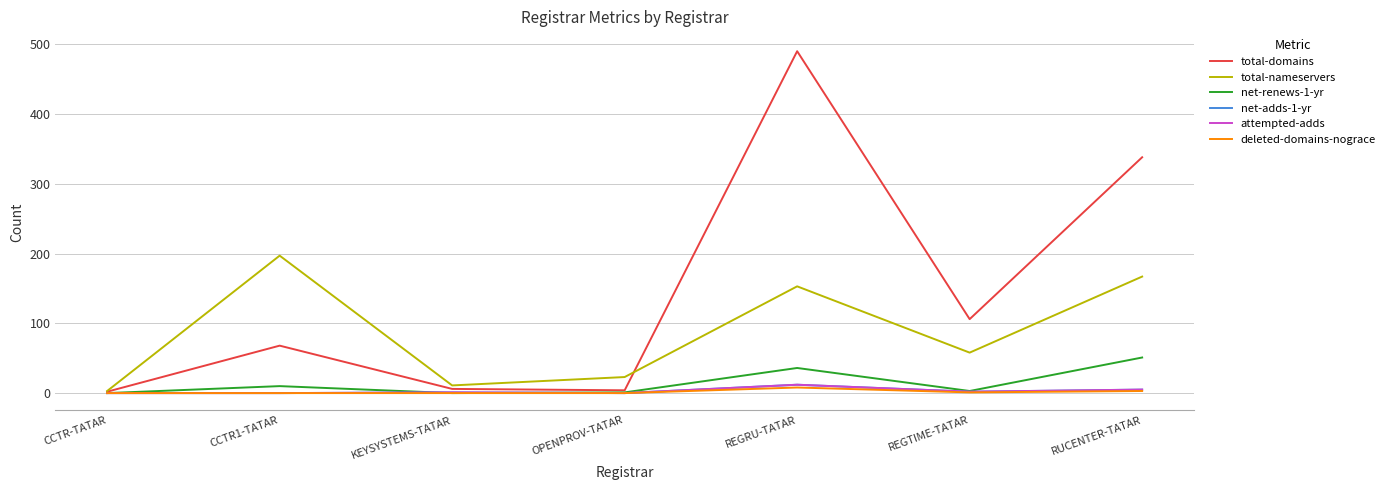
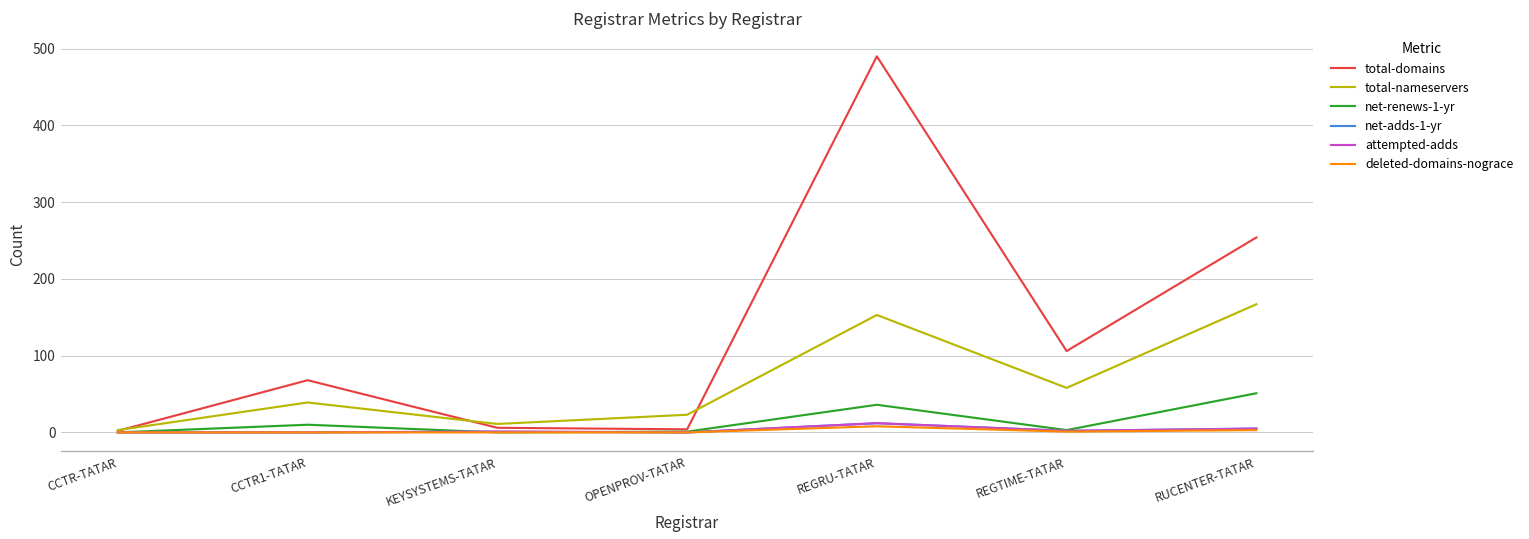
total-nameservers, CCTR1-TATAR: 200 -> 40
total-domains, RUCENTER-TATAR: 340 -> 250
